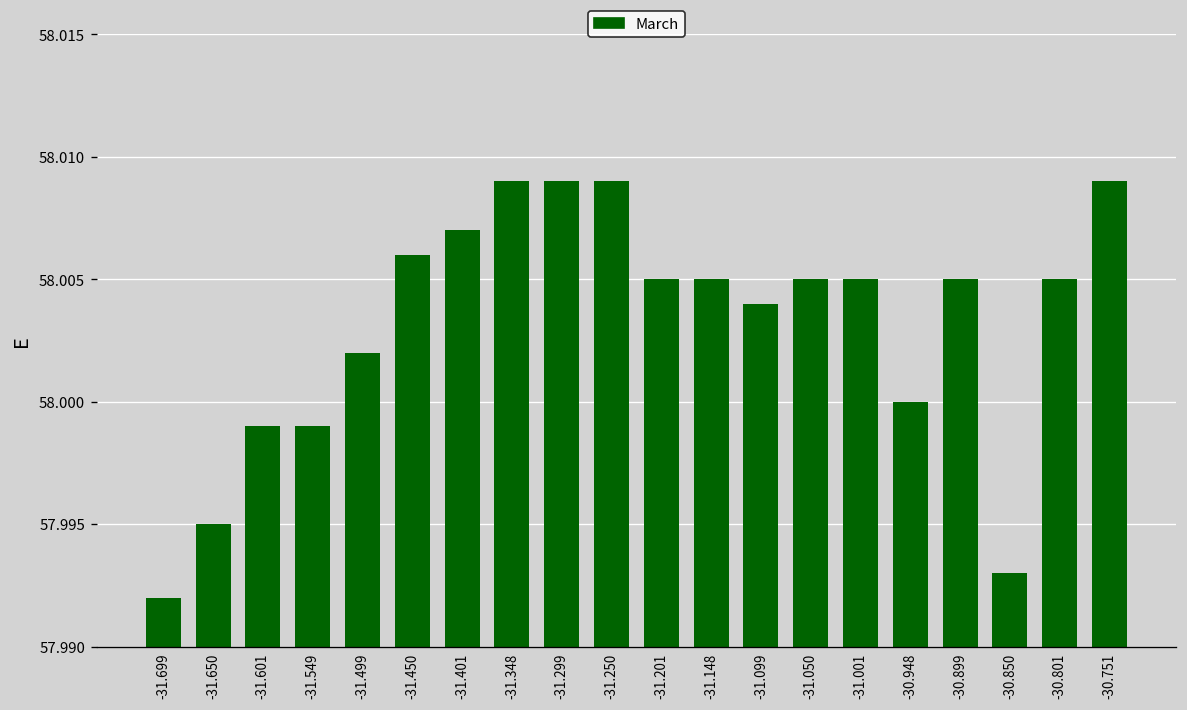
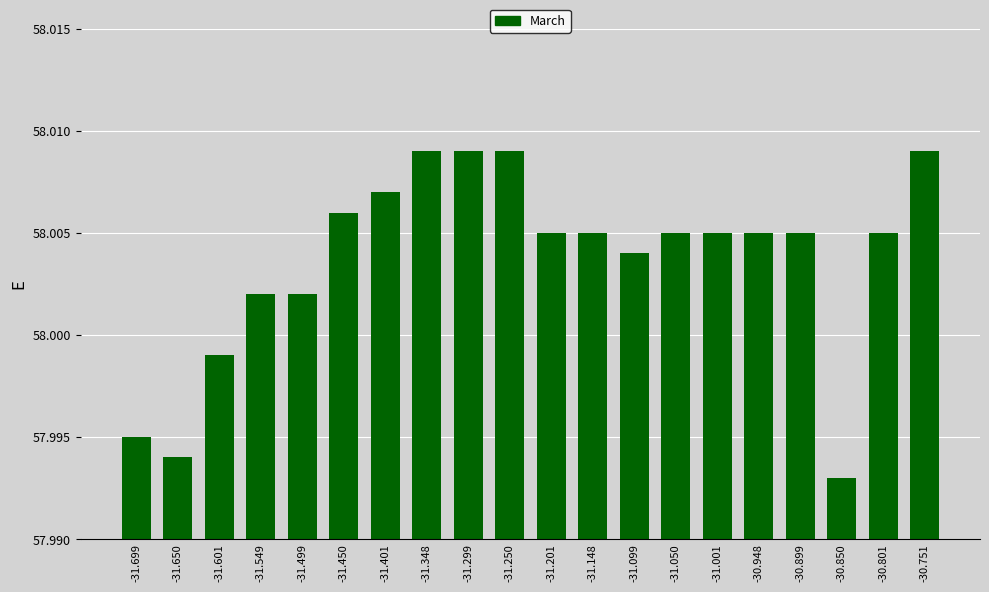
-31.699: 57.992 -> 57.995
-31.650: 57.995 -> 57.994
-31.549: 57.999 -> 58.002
-30.948: 58.000 -> 58.005
